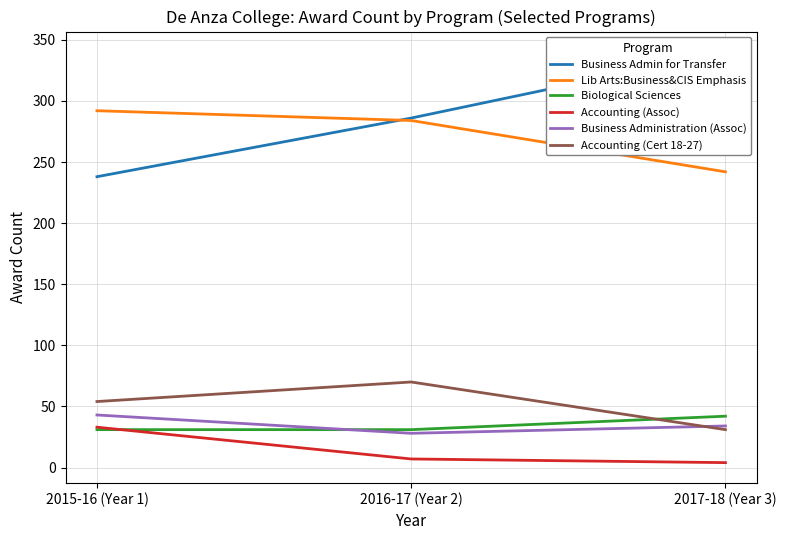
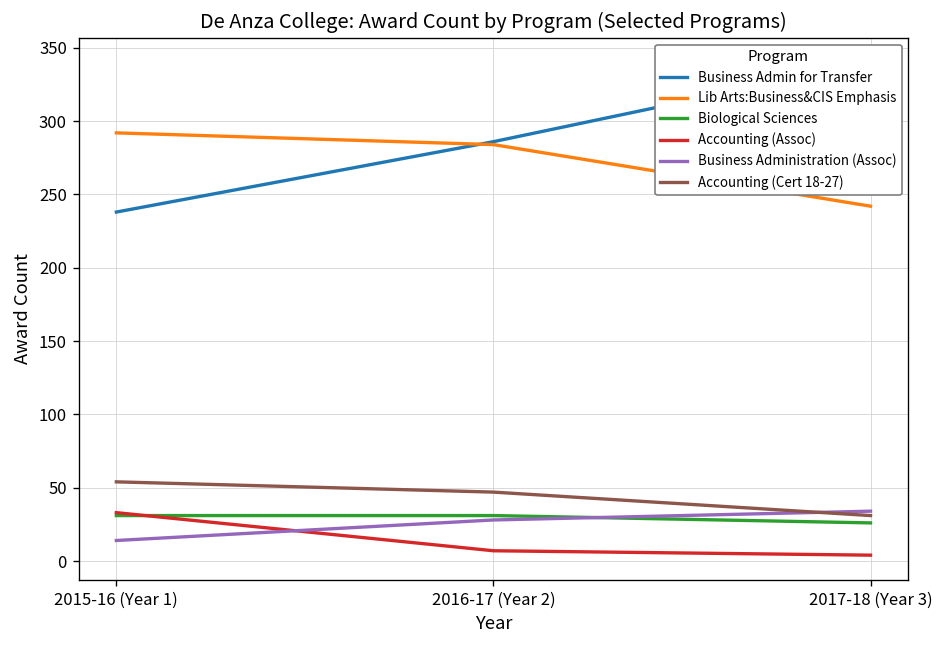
Business Administration (Assoc), 2015-16 (Year 1): 43 -> 14
Accounting (Cert 18-27), 2016-17 (Year 2): 70 -> 47
Biological Sciences, 2017-18 (Year 3): 42 -> 26
